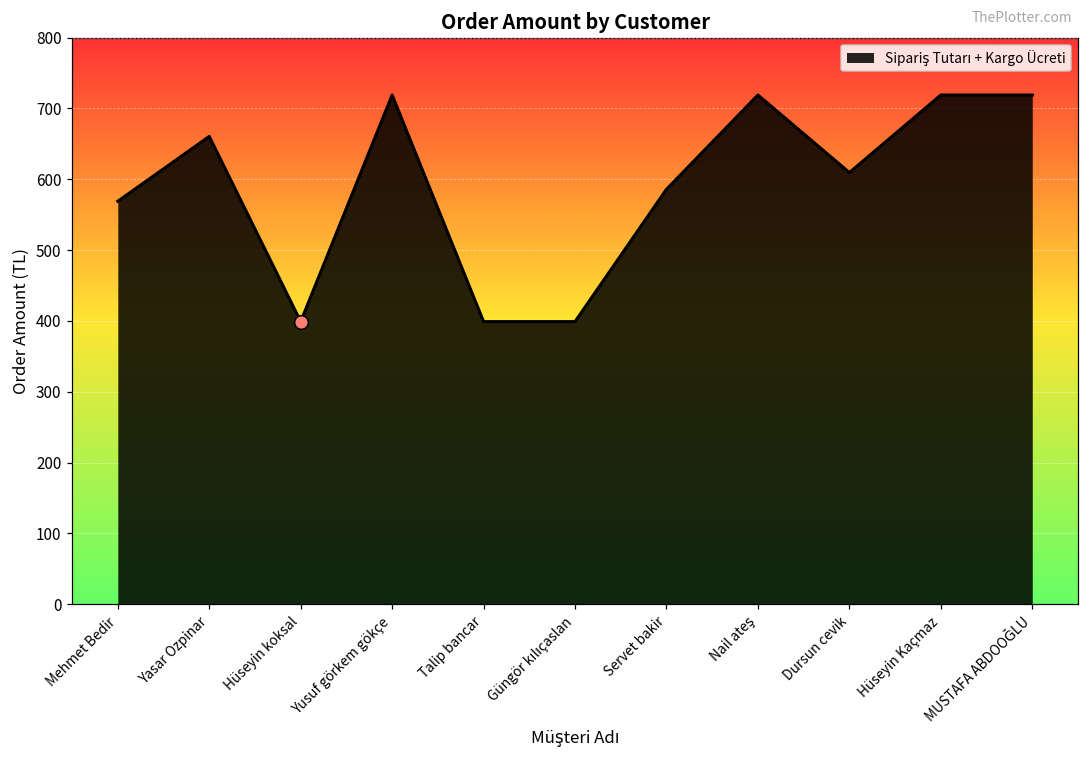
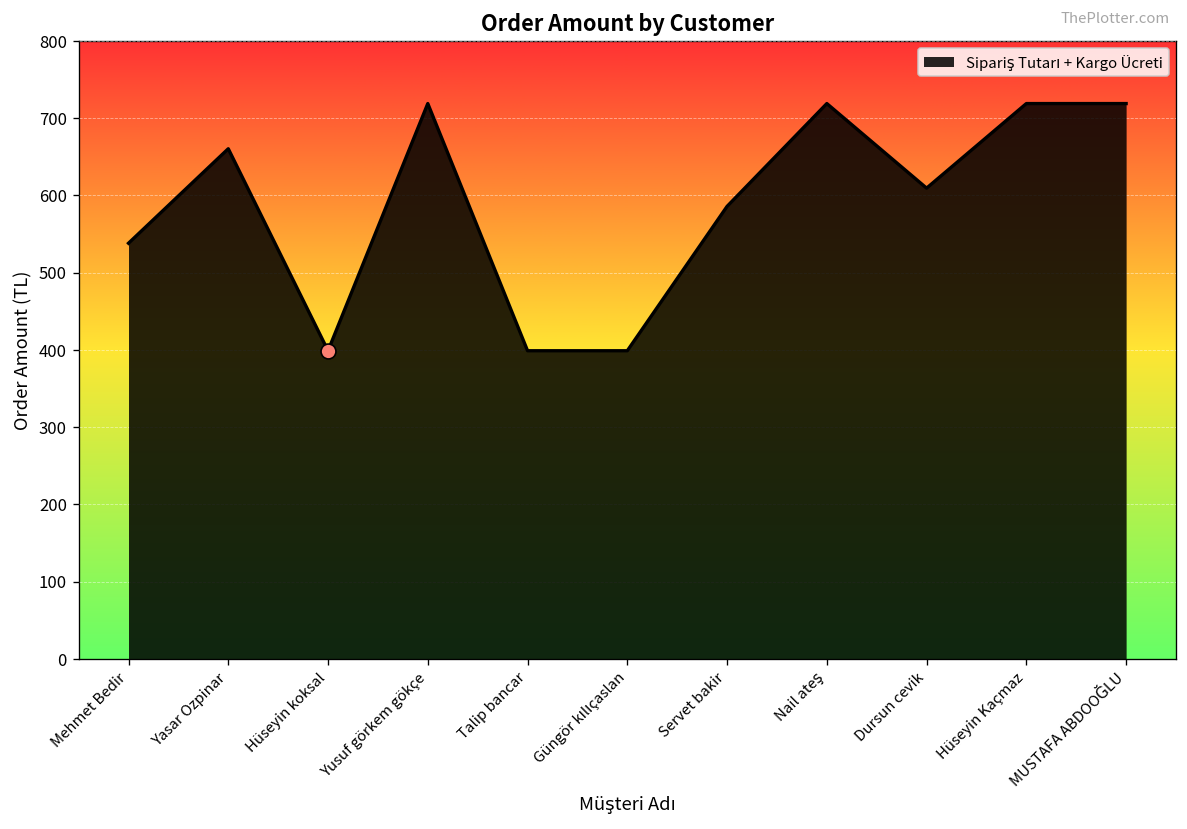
Sipariş Tutarı + Kargo Ücreti, Mehmet Bedir: 570 -> 540
